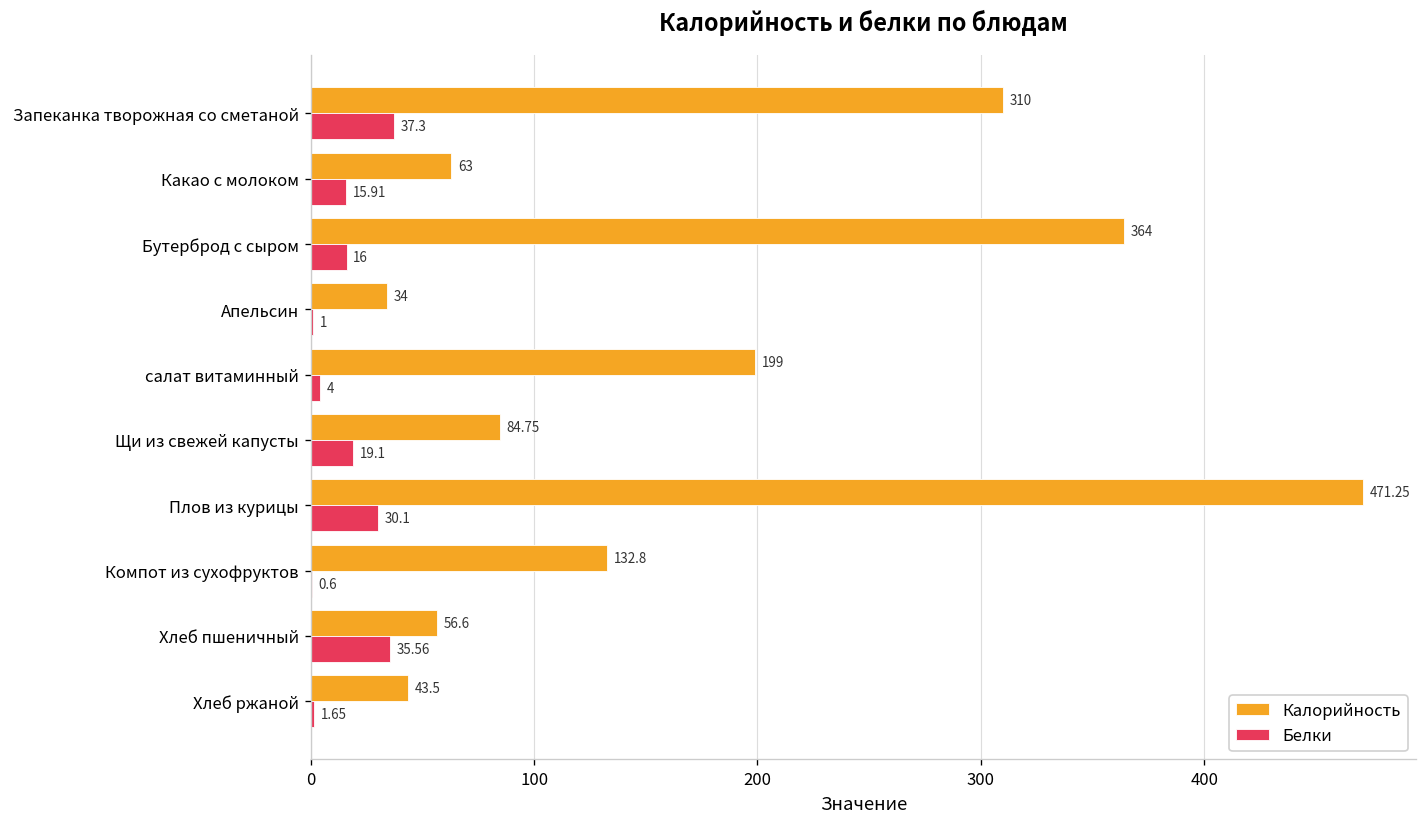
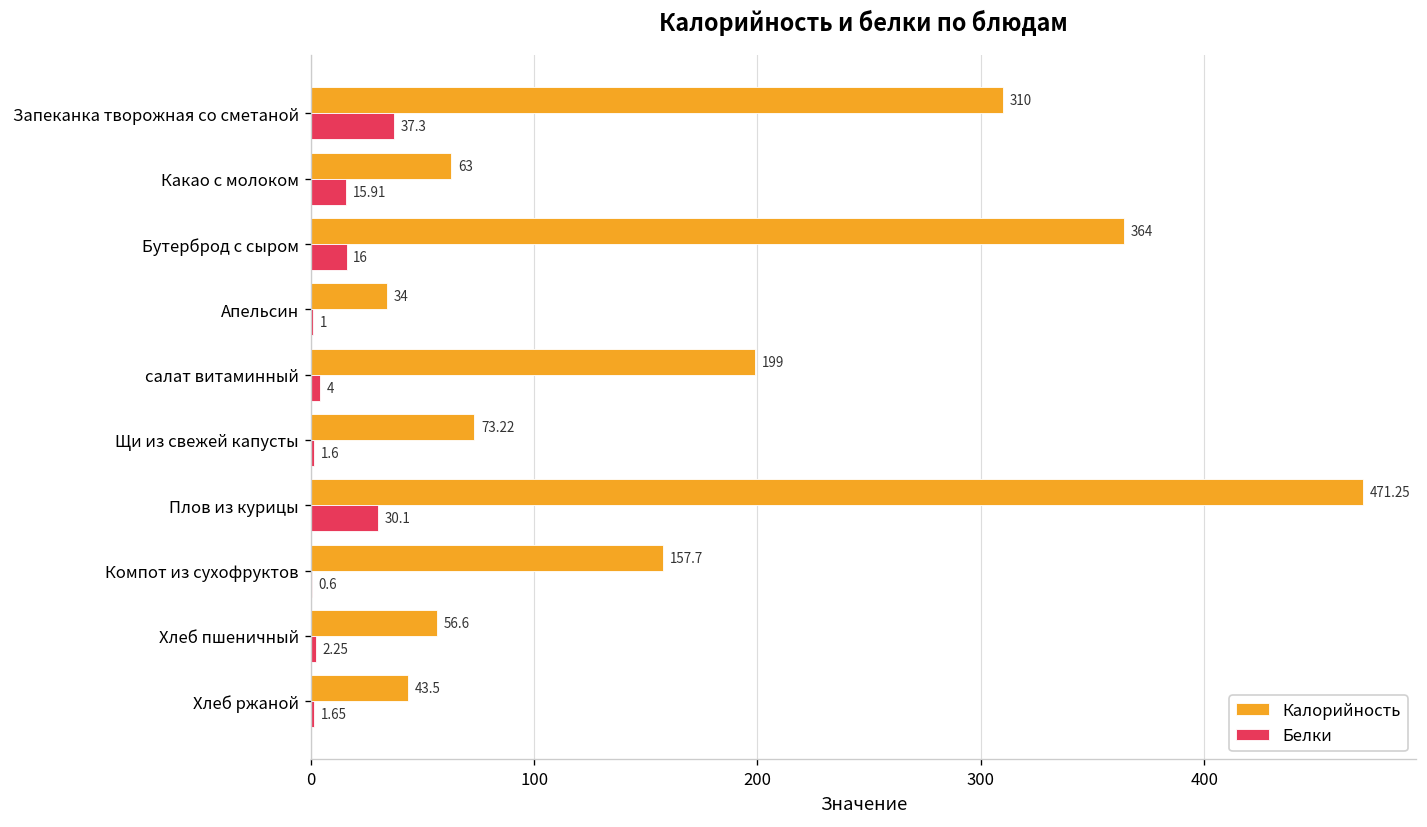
Калорийность, Щи из свежей капусты: 84.75 -> 73.22
Белки, Щи из свежей капусты: 19.1 -> 1.6
Калорийность, Компот из сухофруктов: 132.8 -> 157.7
Белки, Хлеб пшеничный: 35.56 -> 2.25
